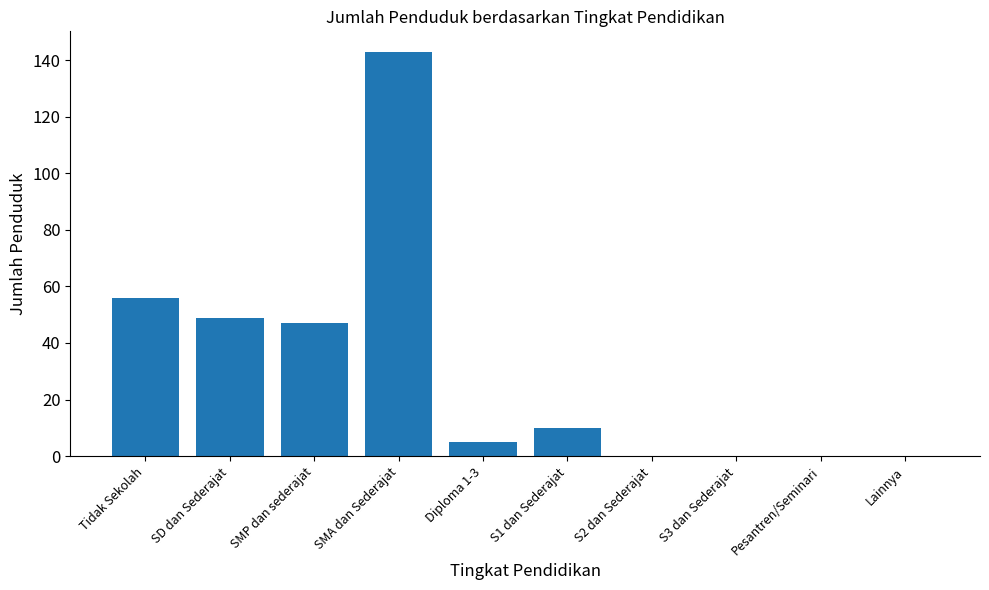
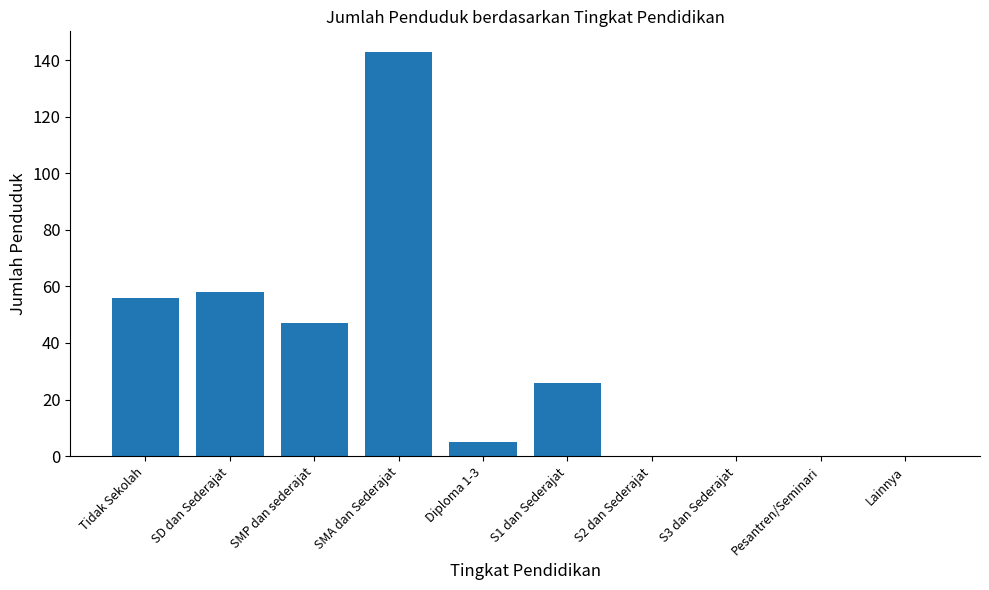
SD dan Sederajat: 49 -> 58
S1 dan Sederajat: 10 -> 26
